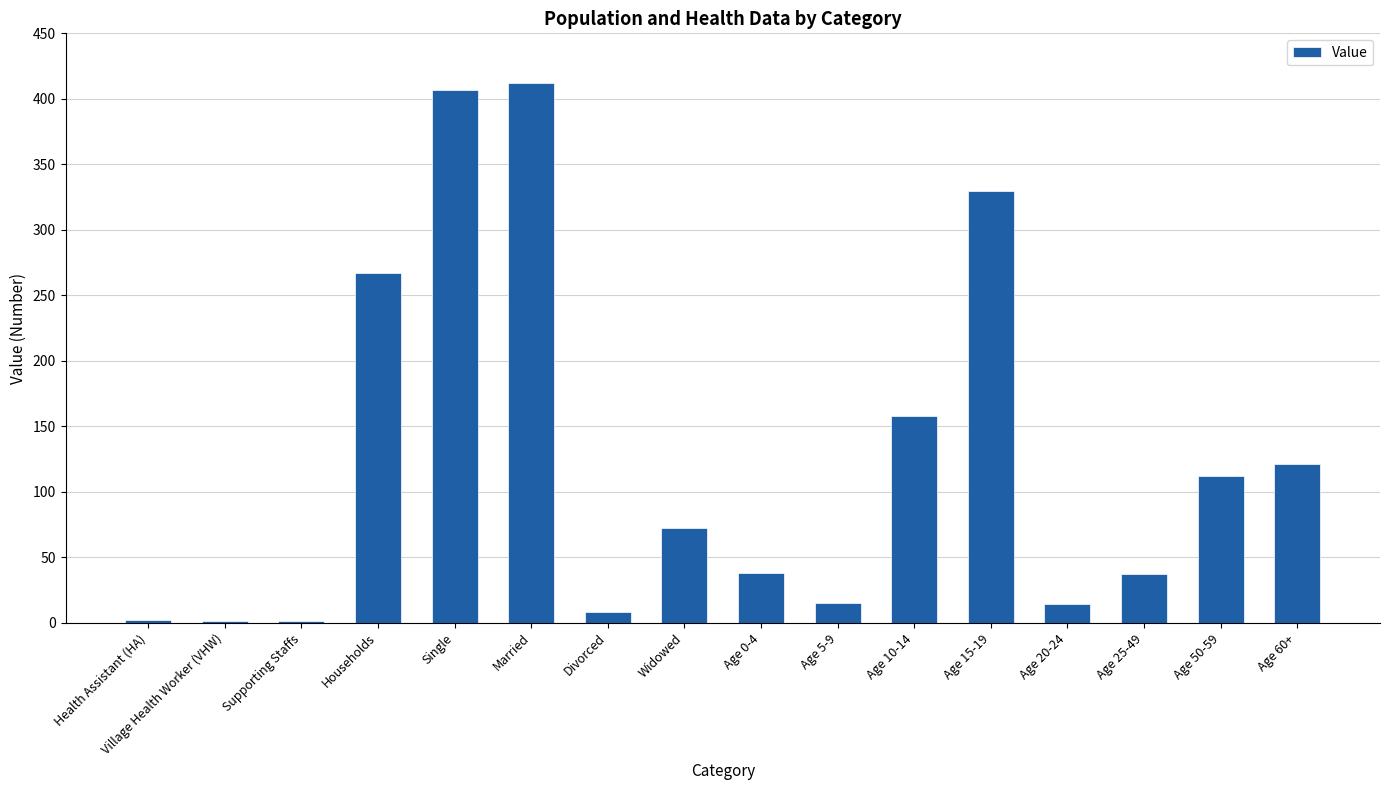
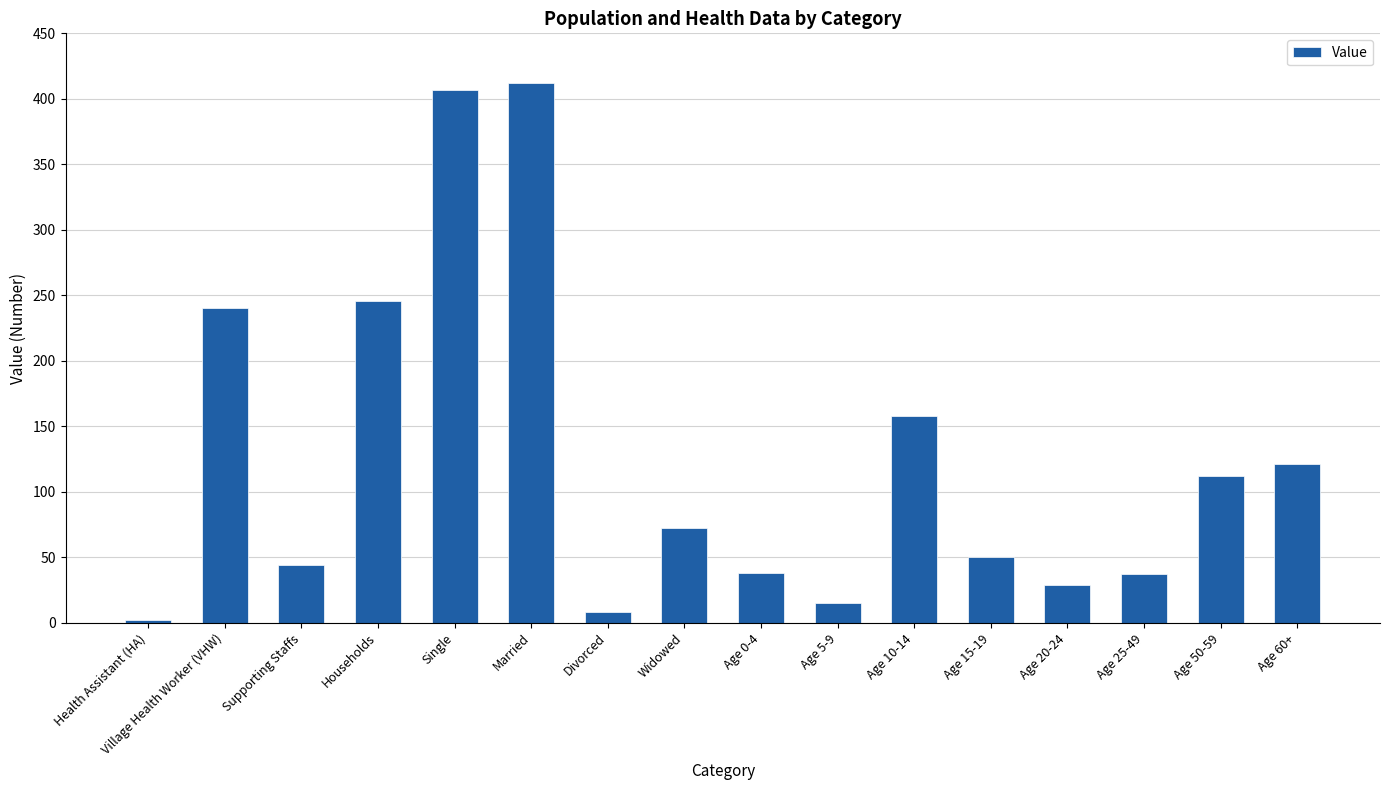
Village Health Worker (VHW): 1 -> 240
Supporting Staffs: 1 -> 44
Households: 267 -> 246
Age 15-19: 330 -> 50
Age 20-24: 14 -> 29
